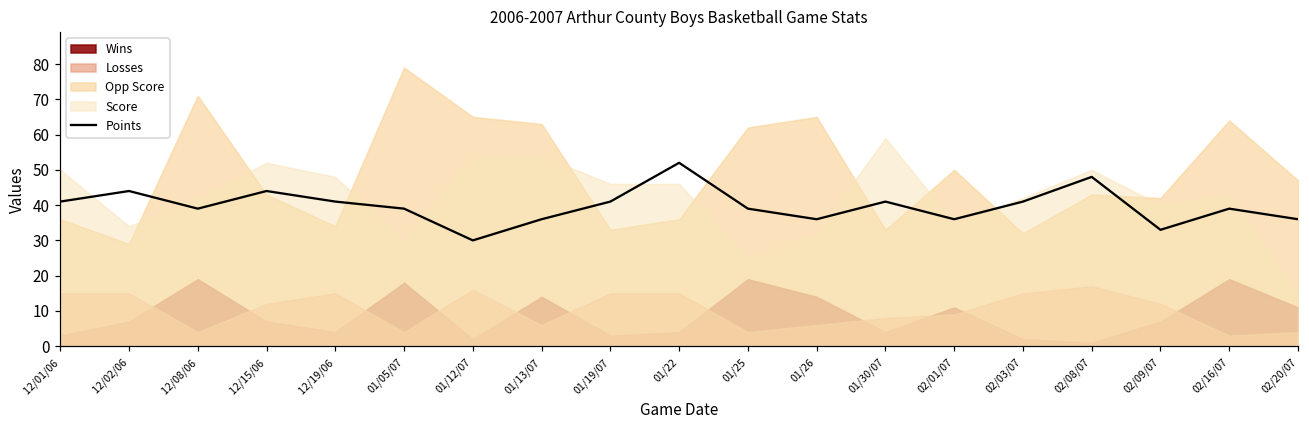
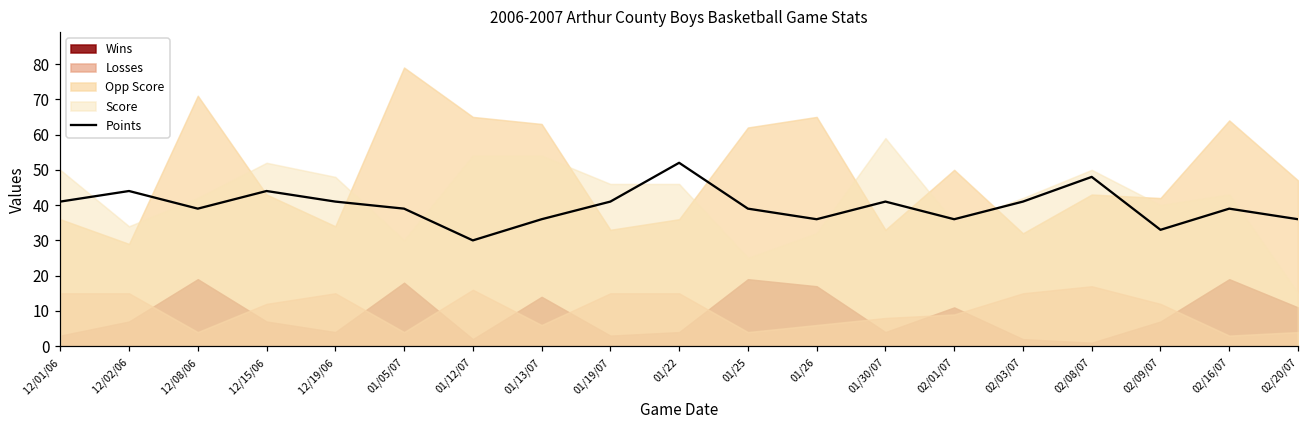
Wins, 01/26: 14 -> 17
